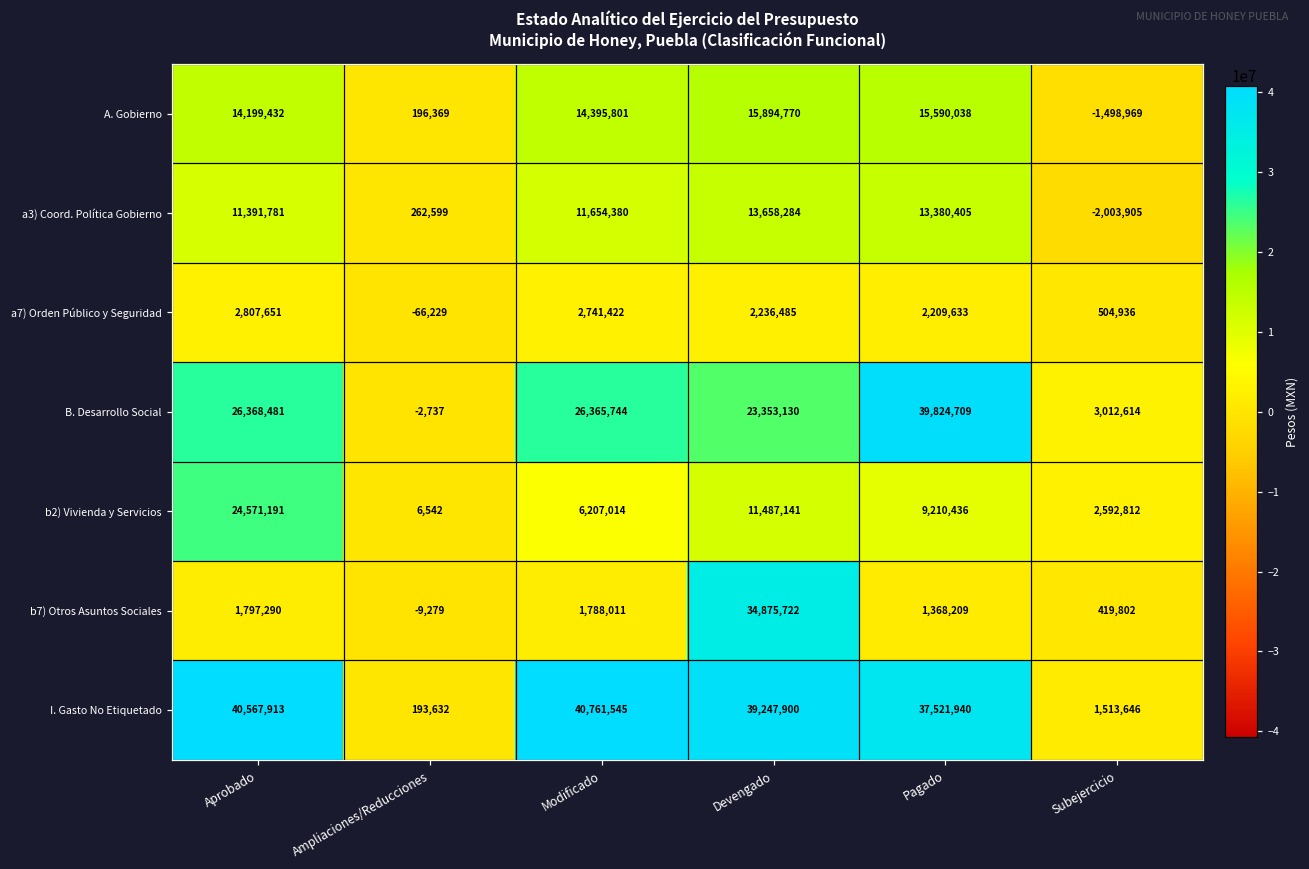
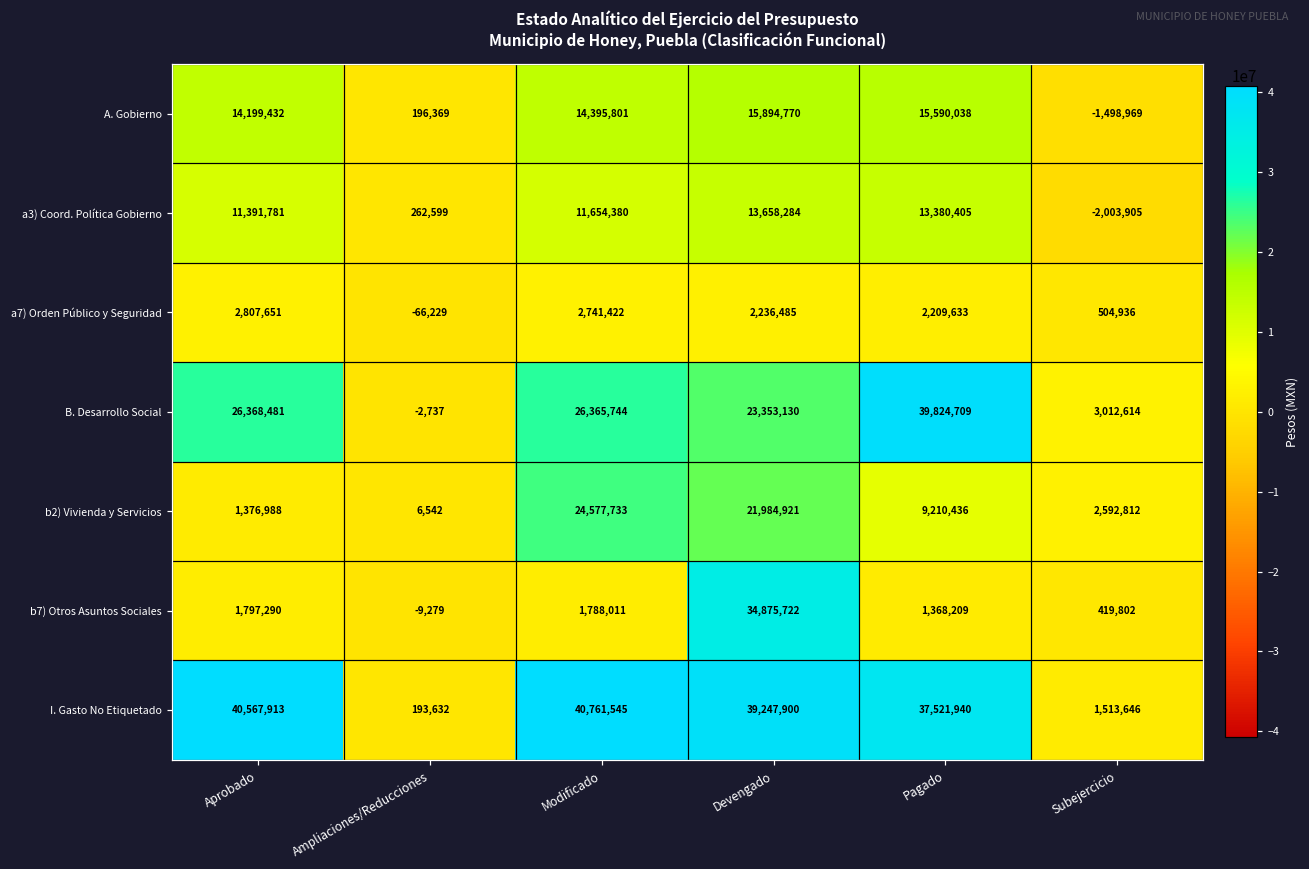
b2) Vivienda y Servicios, Aprobado: 24,571,191 -> 1,376,988
b2) Vivienda y Servicios, Modificado: 6,207,014 -> 24,577,733
b2) Vivienda y Servicios, Devengado: 11,487,141 -> 21,984,921
